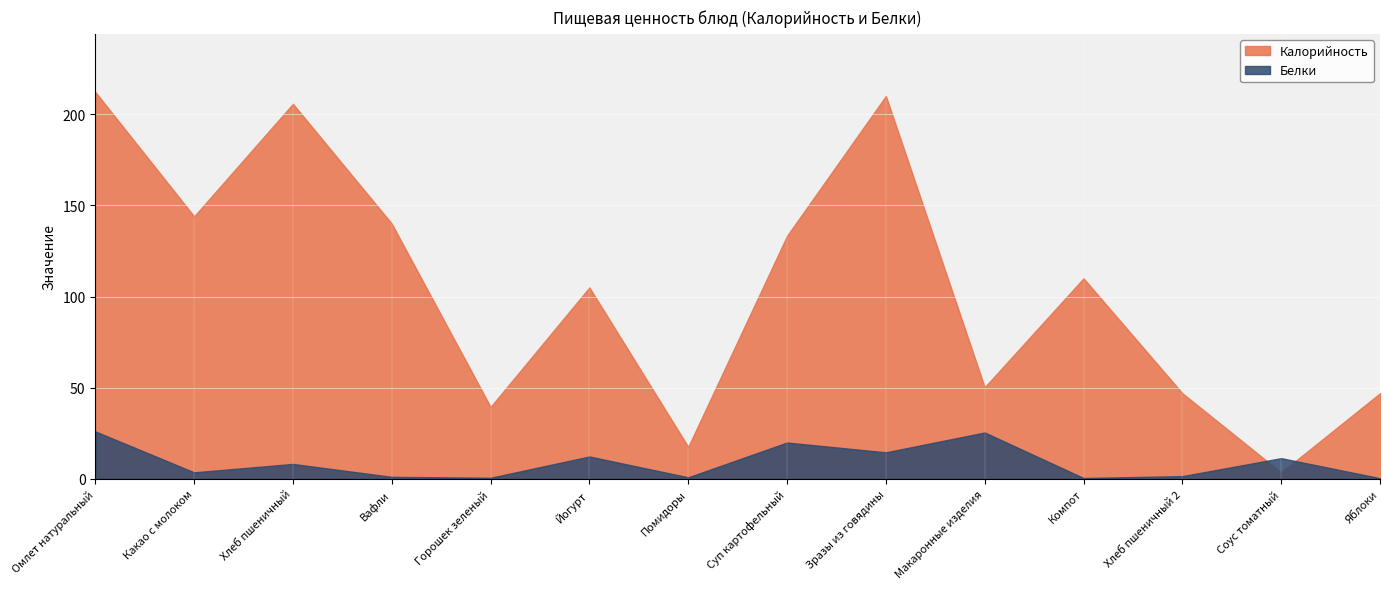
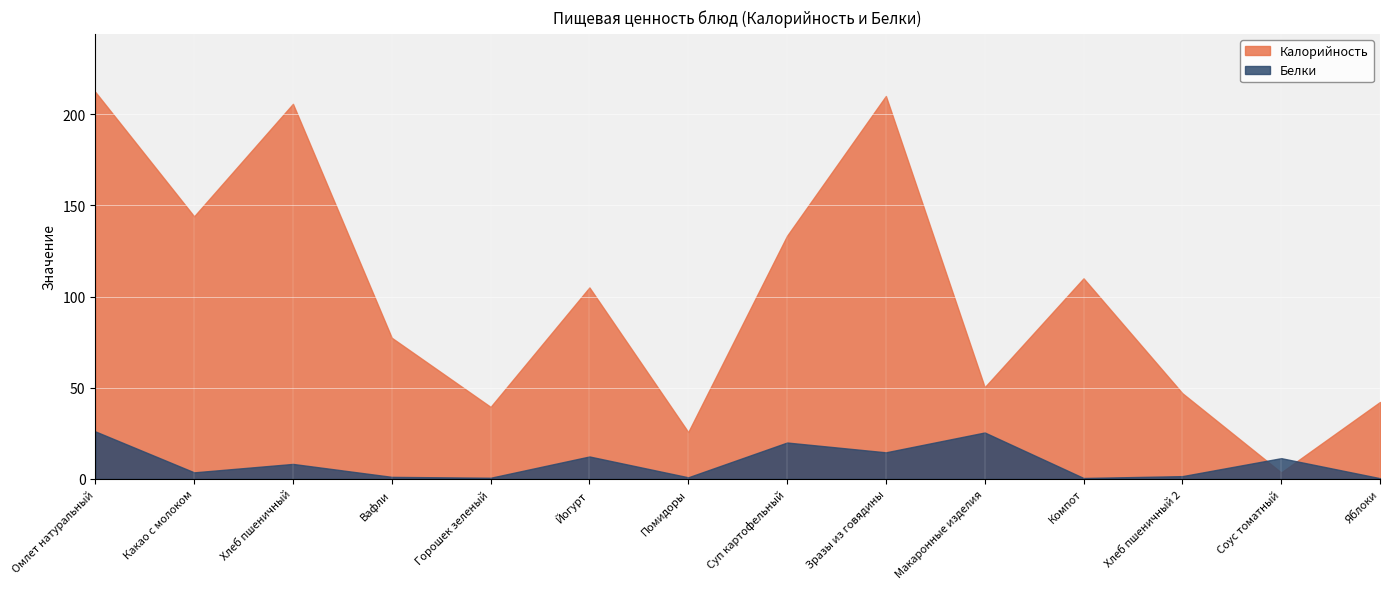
Калорийность, Вафли: 140 -> 77
Калорийность, Помидоры: 18 -> 26
Калорийность, Яблоки: 47 -> 42
